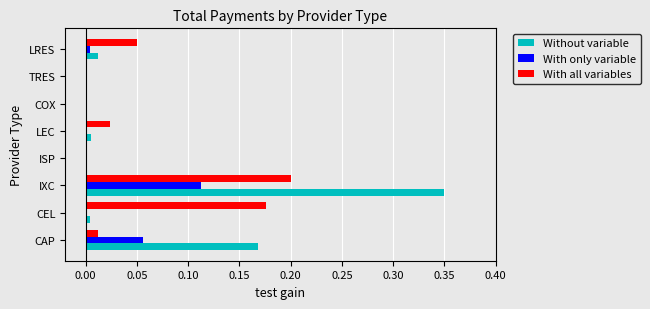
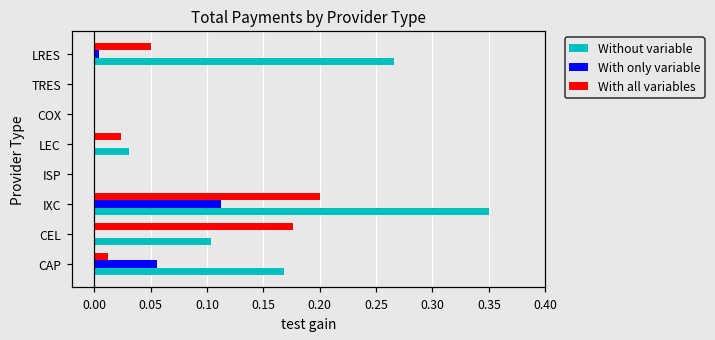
Without variable, LRES: 0.012 -> 0.266
Without variable, LEC: 0.005 -> 0.031
Without variable, CEL: 0.005 -> 0.104
